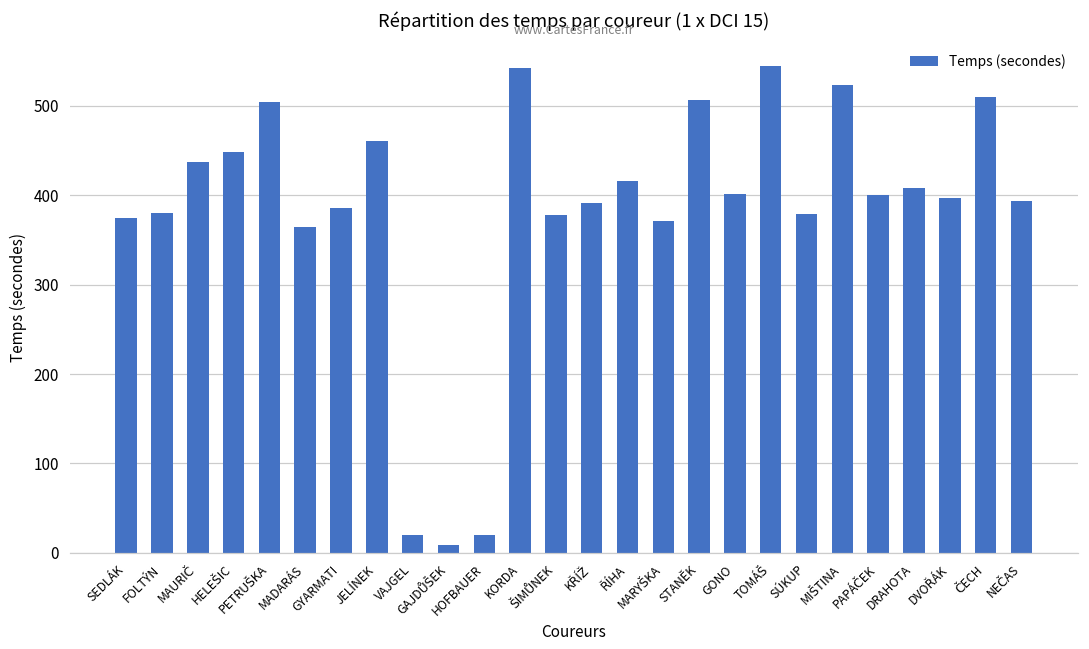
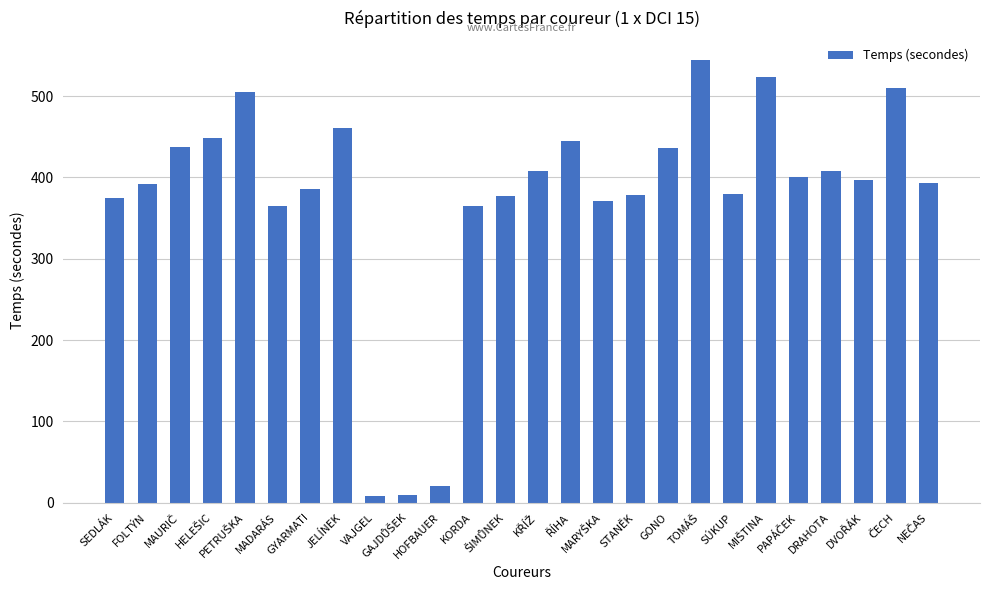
FOLTÝN: 380 -> 390
VAJGEL: 20 -> 10
KORDA: 540 -> 360
KŘÍŽ: 390 -> 410
ŘÍHA: 420 -> 450
STANĚK: 510 -> 380
GONO: 400 -> 440
